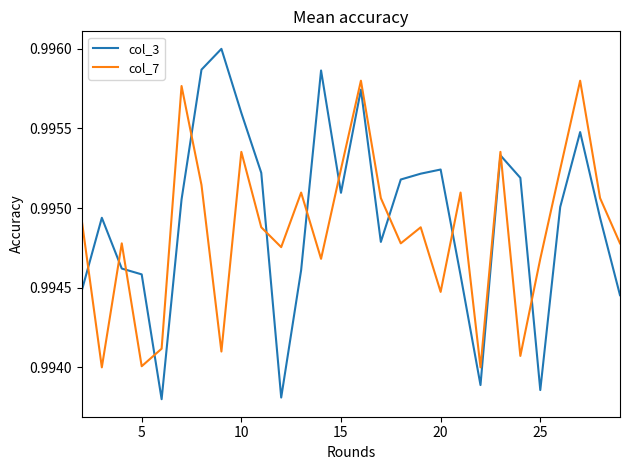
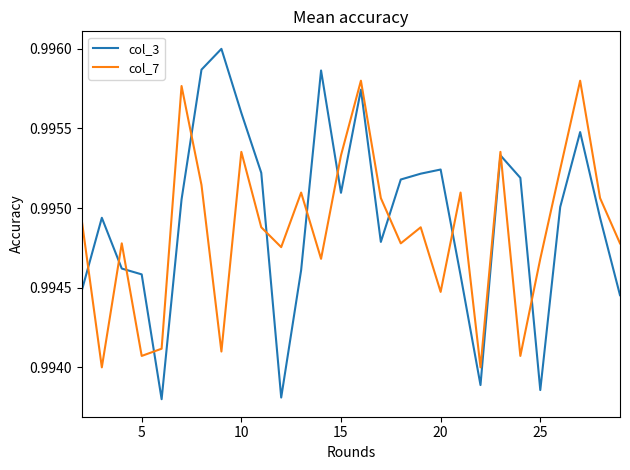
col_7, 5: 0.99401 -> 0.99407
col_7, 15: 0.99524 -> 0.99533
